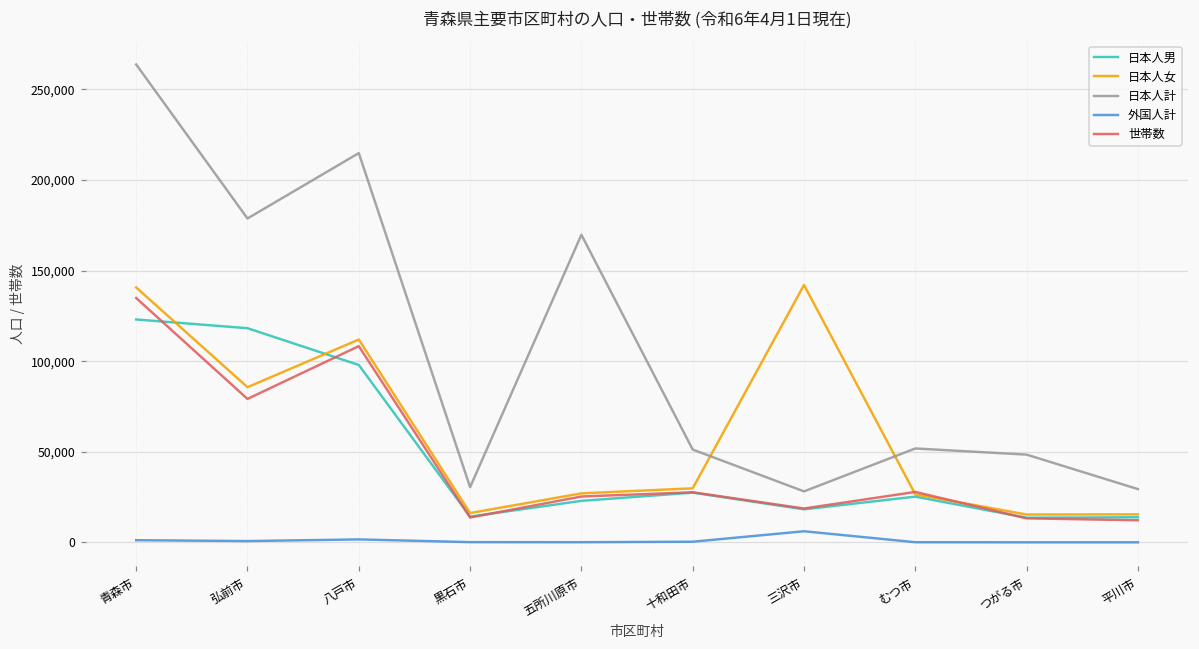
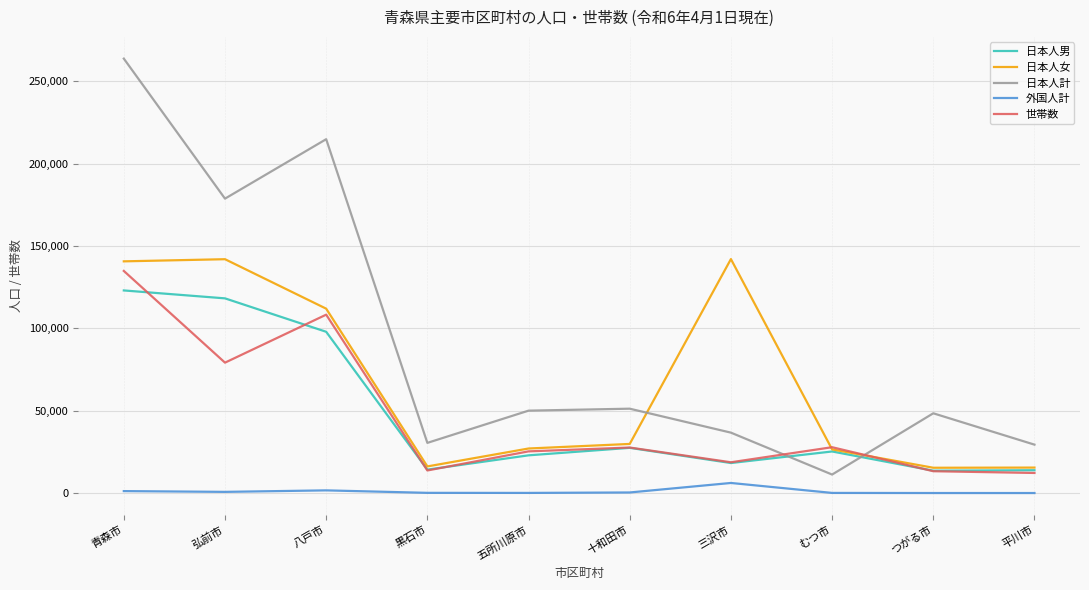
日本人女, 弘前市: 86,000 -> 142,000
日本人計, 五所川原市: 170,000 -> 50,000
日本人計, 三沢市: 28,000 -> 37,000
日本人計, むつ市: 52,000 -> 11,000
